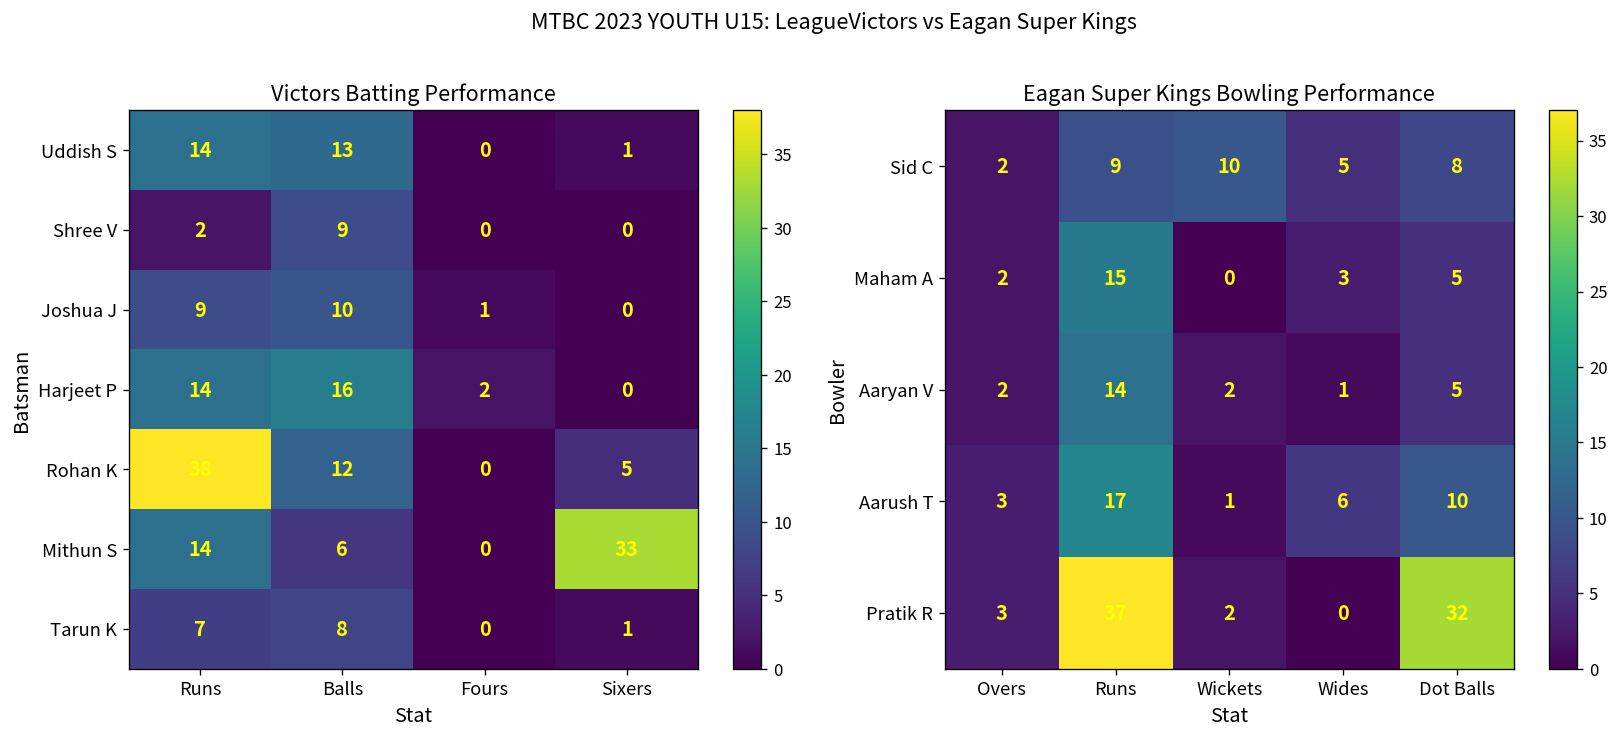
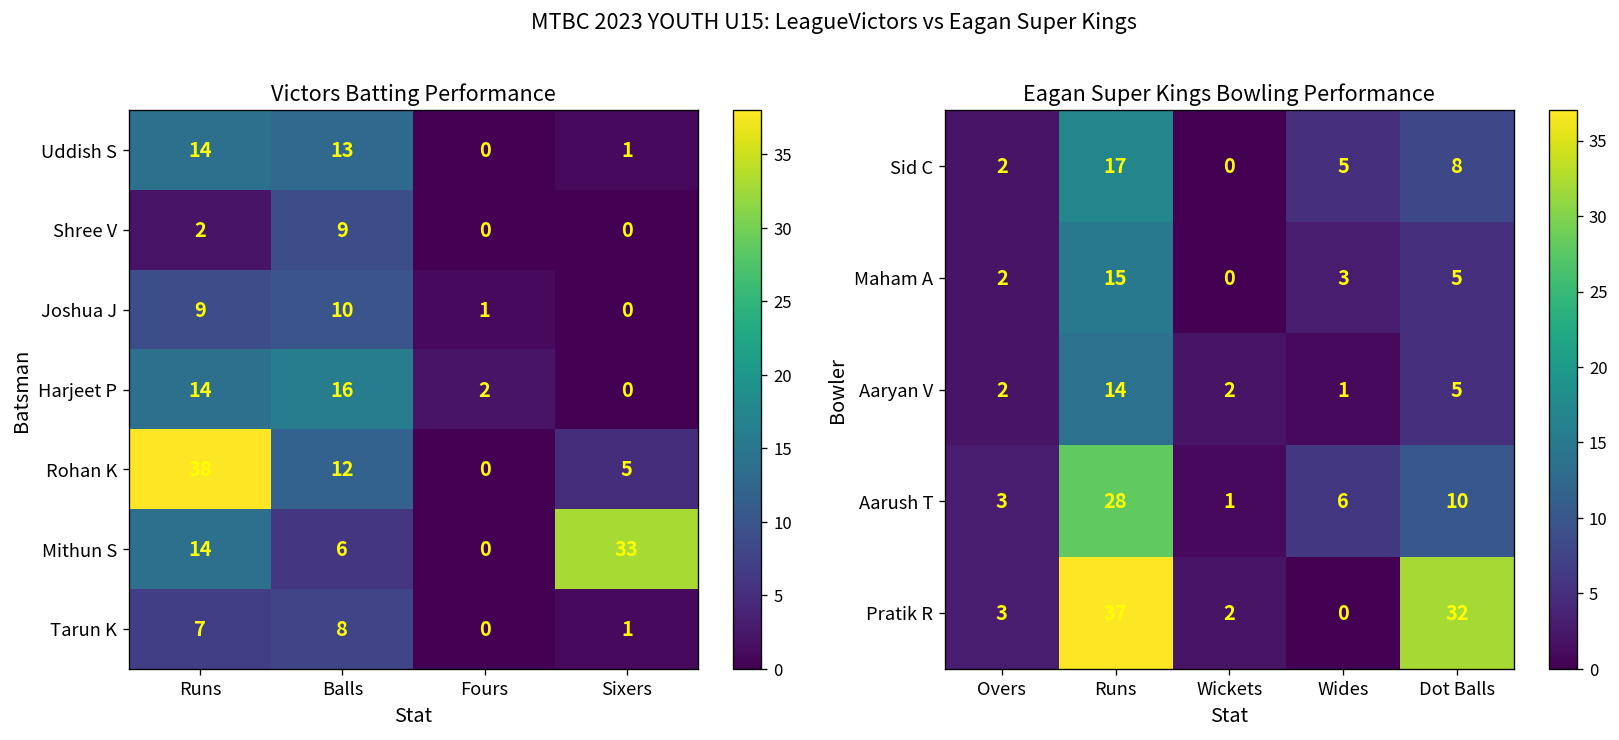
Eagan Super Kings Bowling Performance, Sid C, Runs: 9 -> 17
Eagan Super Kings Bowling Performance, Sid C, Wickets: 10 -> 0
Eagan Super Kings Bowling Performance, Aarush T, Runs: 17 -> 28
